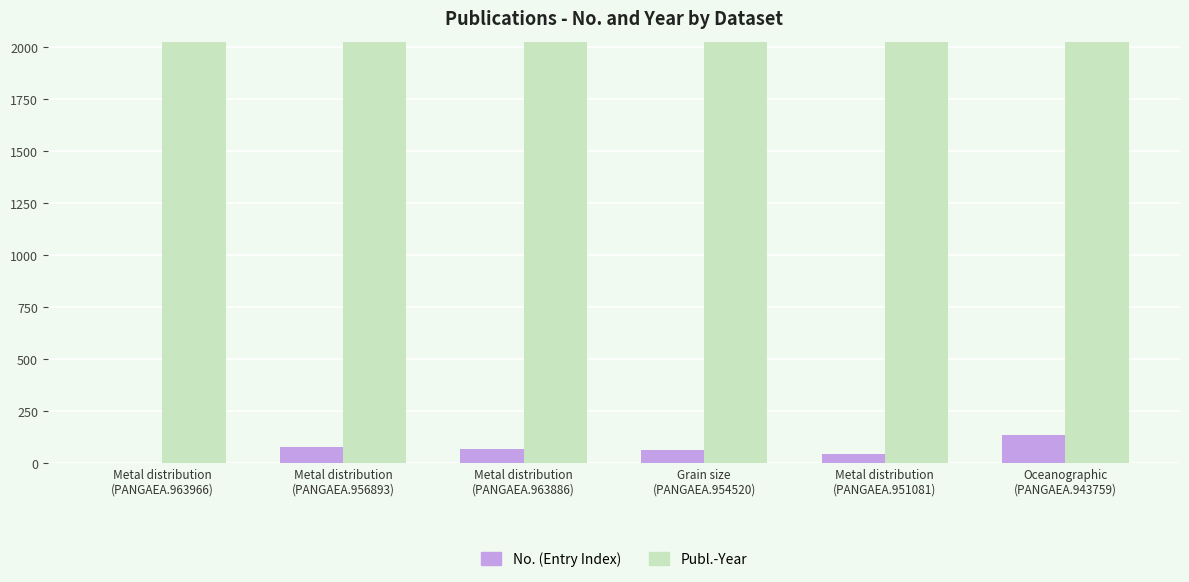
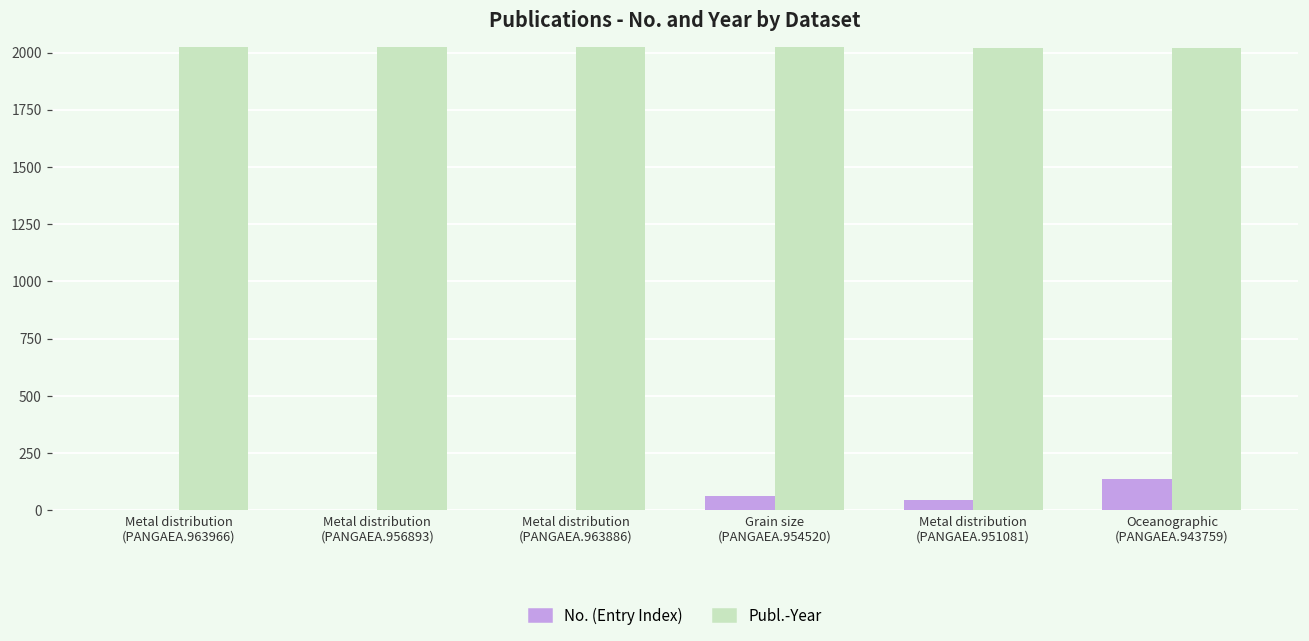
No. (Entry Index), Metal distribution (PANGAEA.956893): 80 -> 0
No. (Entry Index), Metal distribution (PANGAEA.963886): 70 -> 0
